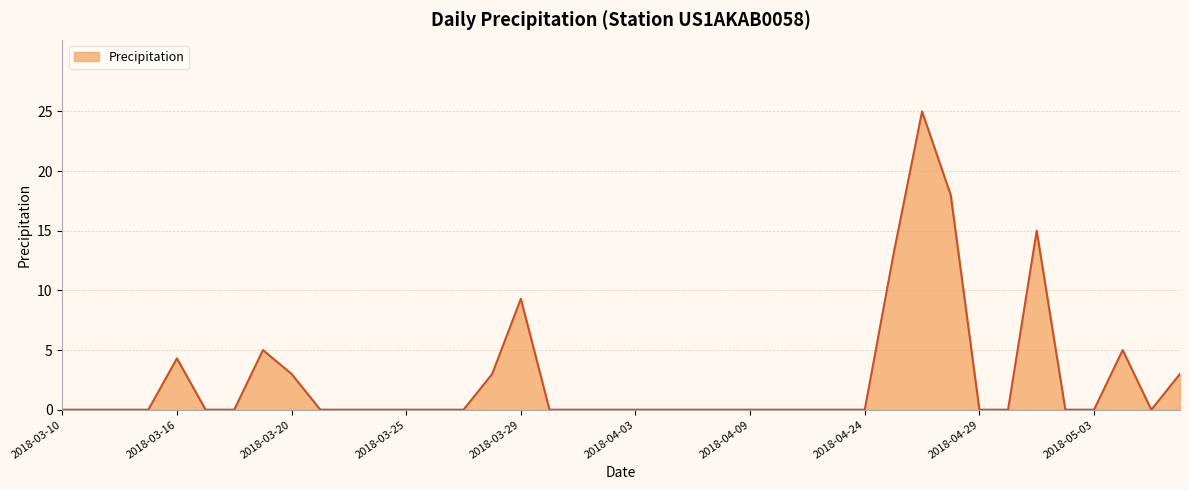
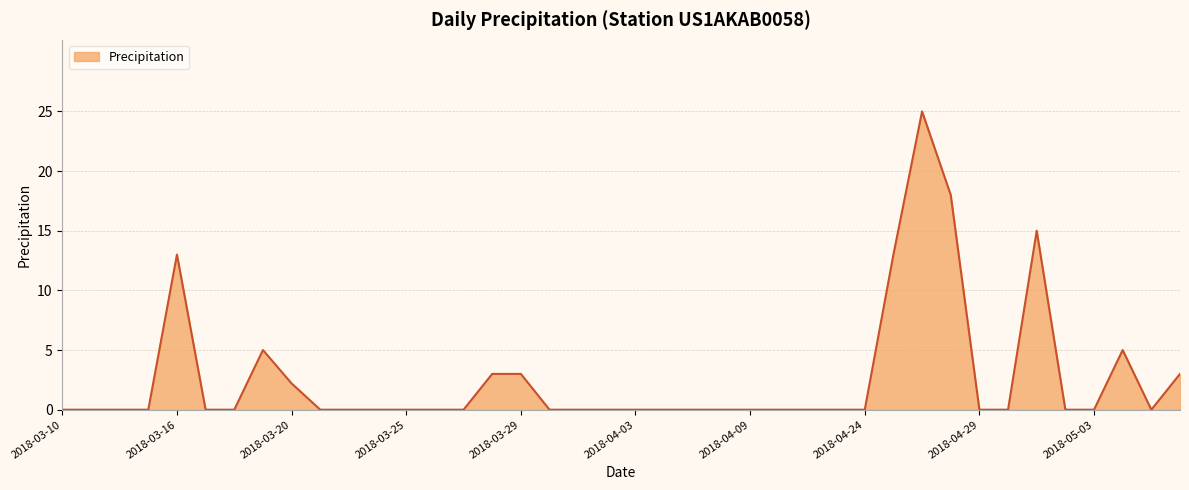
2018-03-16: 4.3 -> 13.0
2018-03-20: 3.0 -> 2.2
2018-03-29: 9.3 -> 3.0
